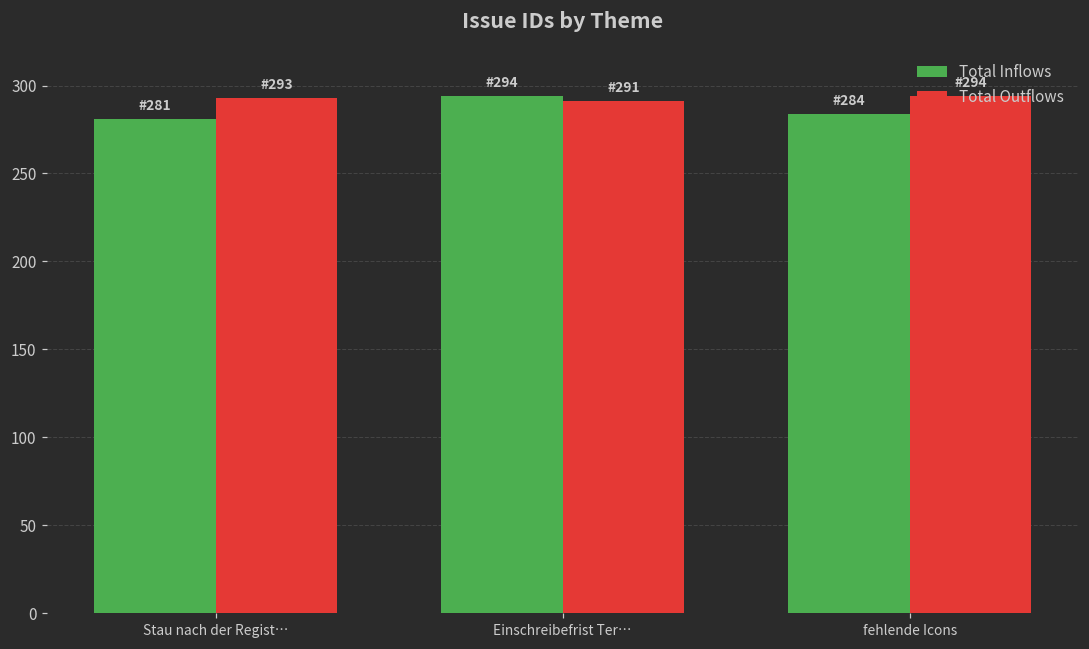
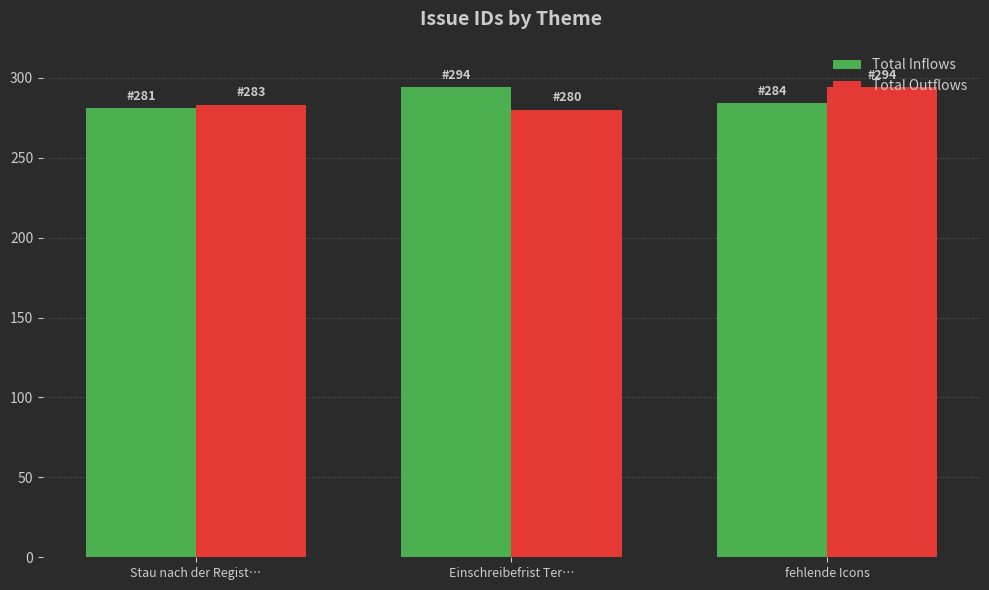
Total Outflows, Stau nach der Regist…: 293 -> 283
Total Outflows, Einschreibefrist Ter…: 291 -> 280
